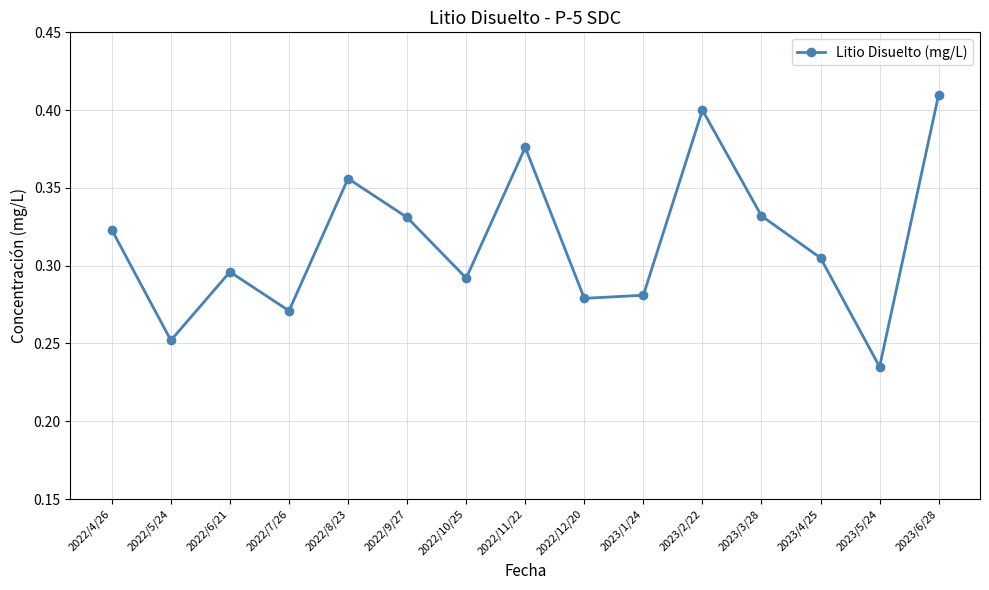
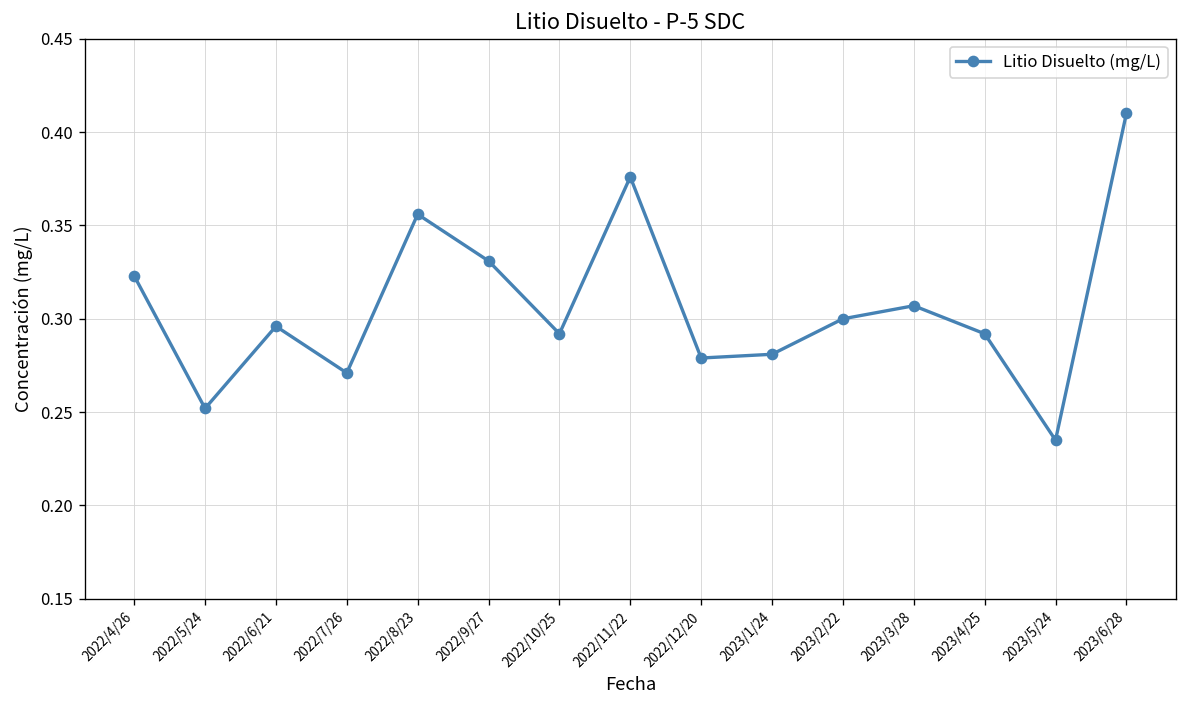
2023/2/22: 0.4 -> 0.3
2023/3/28: 0.332 -> 0.307
2023/4/25: 0.305 -> 0.292
